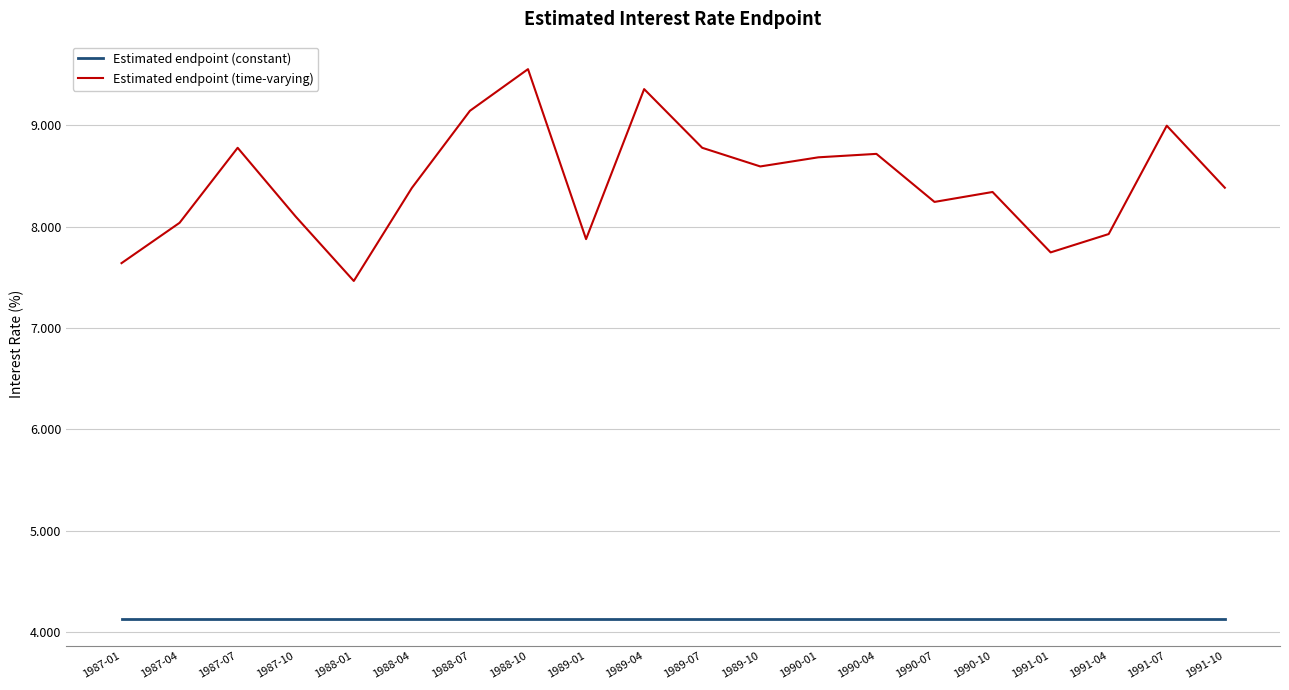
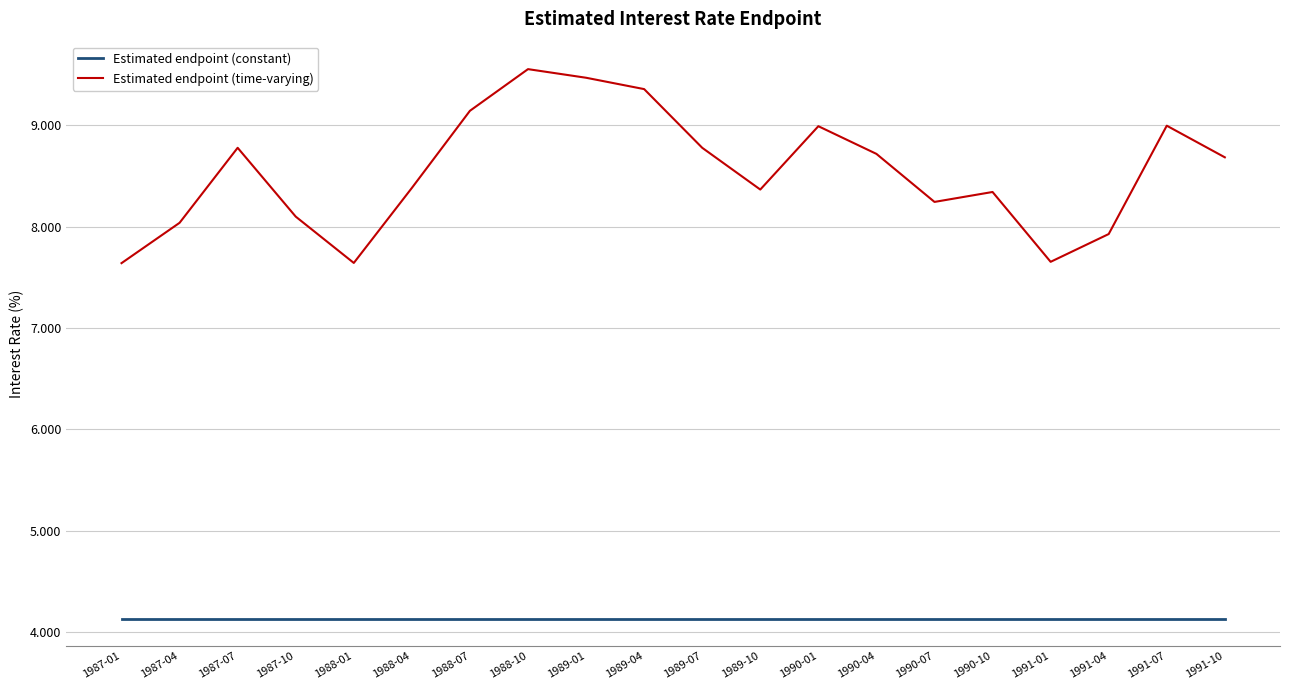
Estimated endpoint (time-varying), 1988-01: 7.46 -> 7.64
Estimated endpoint (time-varying), 1989-01: 7.88 -> 9.47
Estimated endpoint (time-varying), 1989-10: 8.59 -> 8.37
Estimated endpoint (time-varying), 1990-01: 8.68 -> 8.99
Estimated endpoint (time-varying), 1991-01: 7.75 -> 7.65
Estimated endpoint (time-varying), 1991-10: 8.38 -> 8.68
